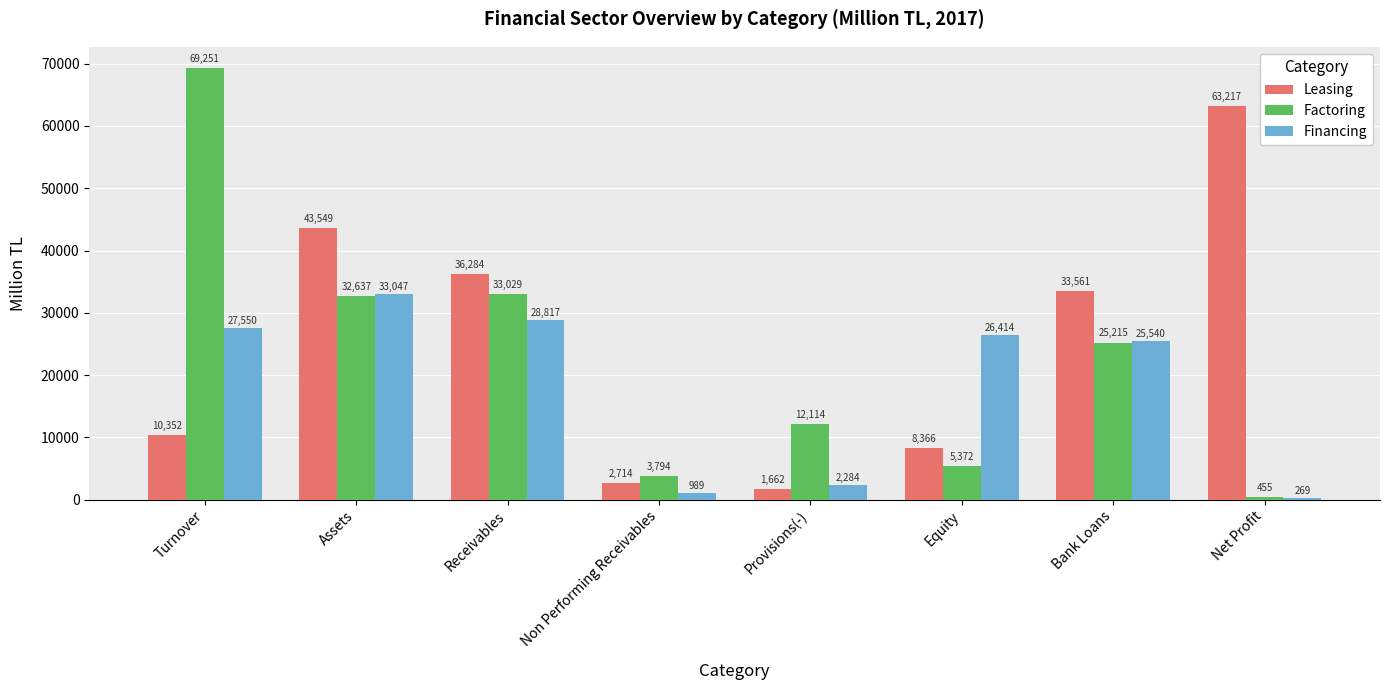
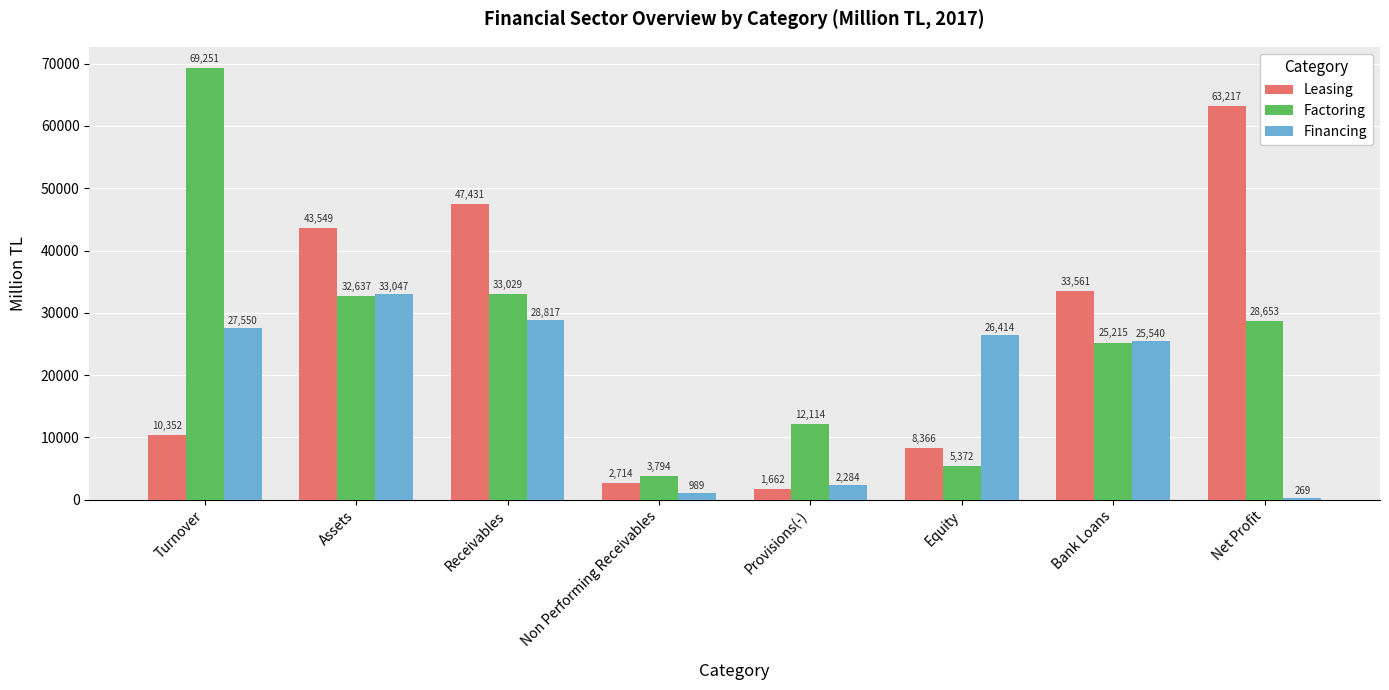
Leasing, Receivables: 36,284 -> 47,431
Factoring, Net Profit: 455 -> 28,653
